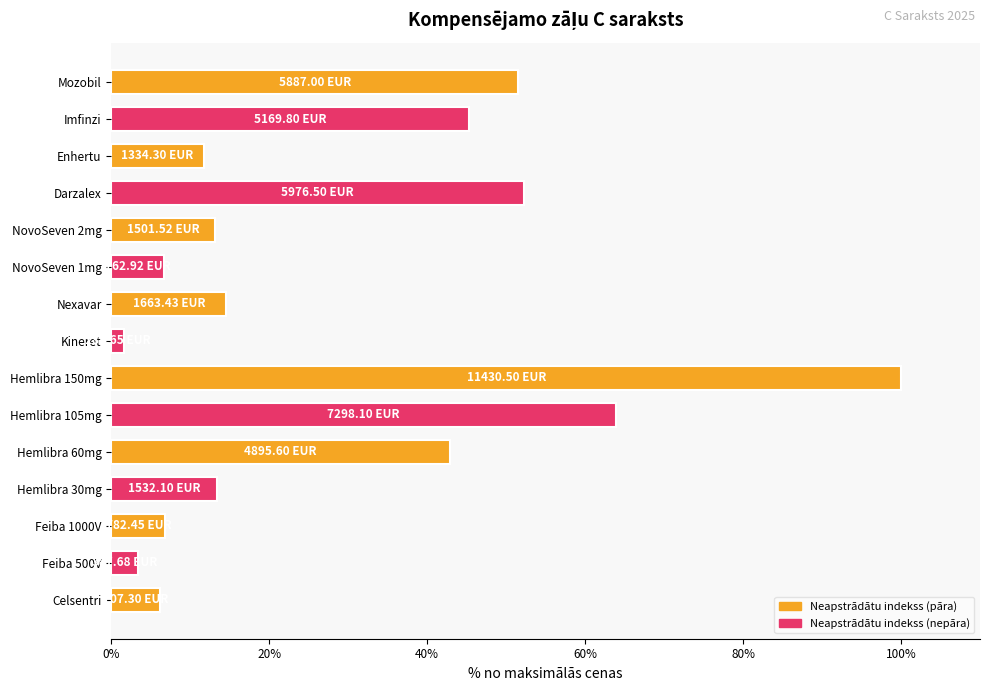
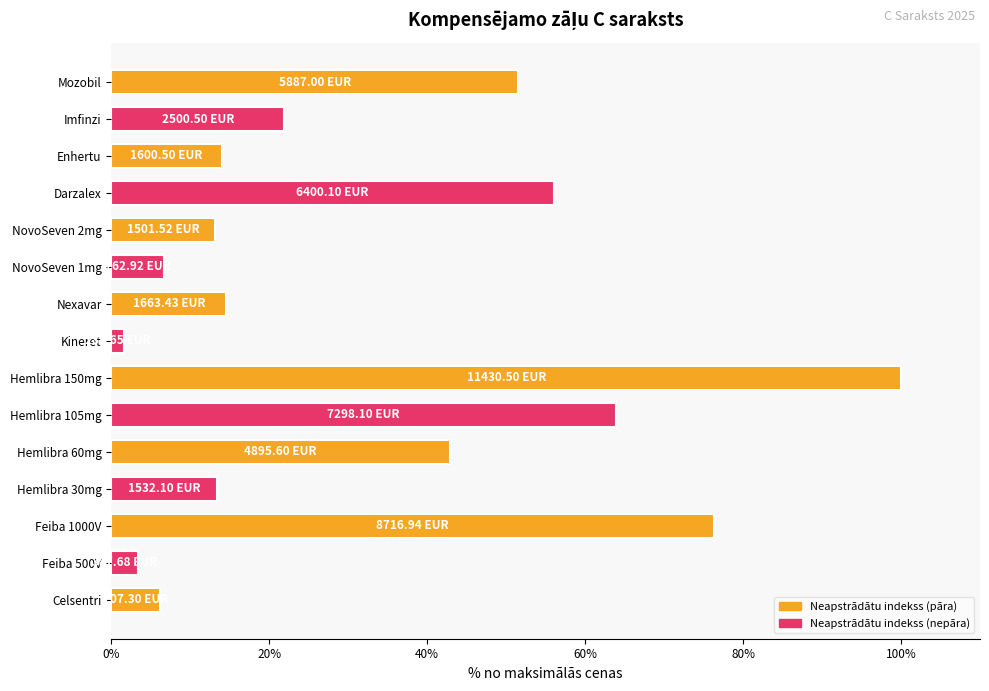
Imfinzi: 5169.80 -> 2500.50
Enhertu: 1334.30 -> 1600.50
Darzalex: 5976.50 -> 6400.10
Feiba 1000V: 782.45 -> 8716.94
